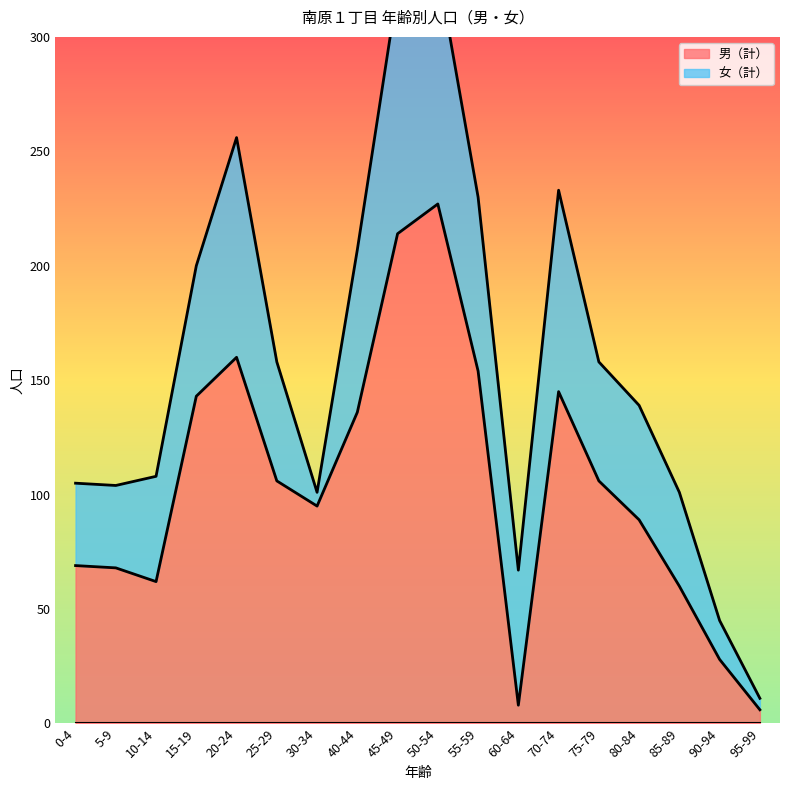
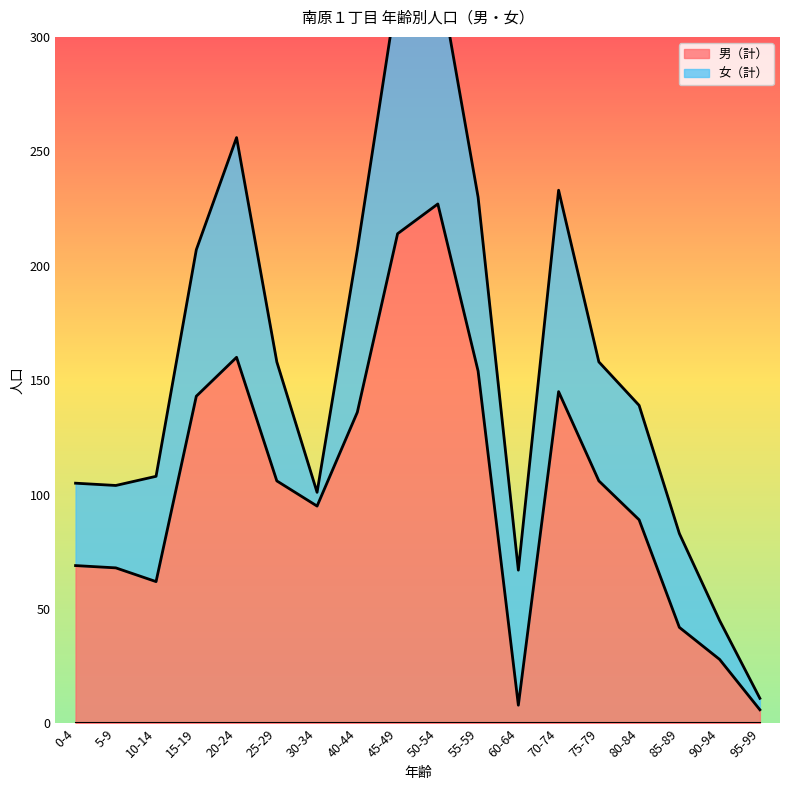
女（計）, 15-19: 57 -> 64
男（計）, 85-89: 60 -> 42
